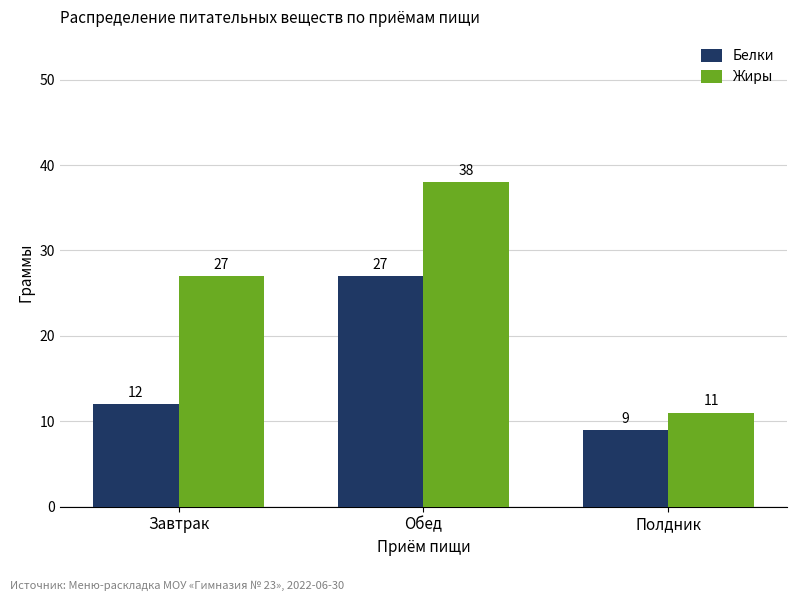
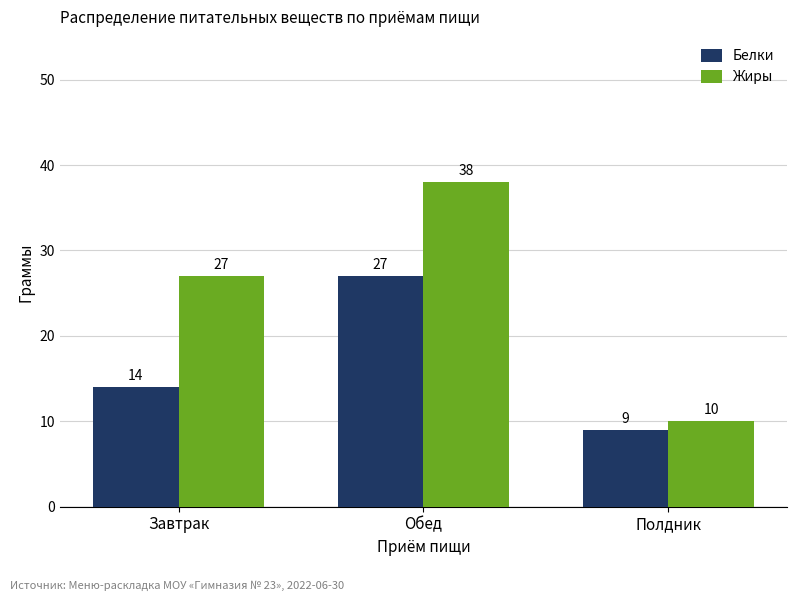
Белки, Завтрак: 12 -> 14
Жиры, Полдник: 11 -> 10
